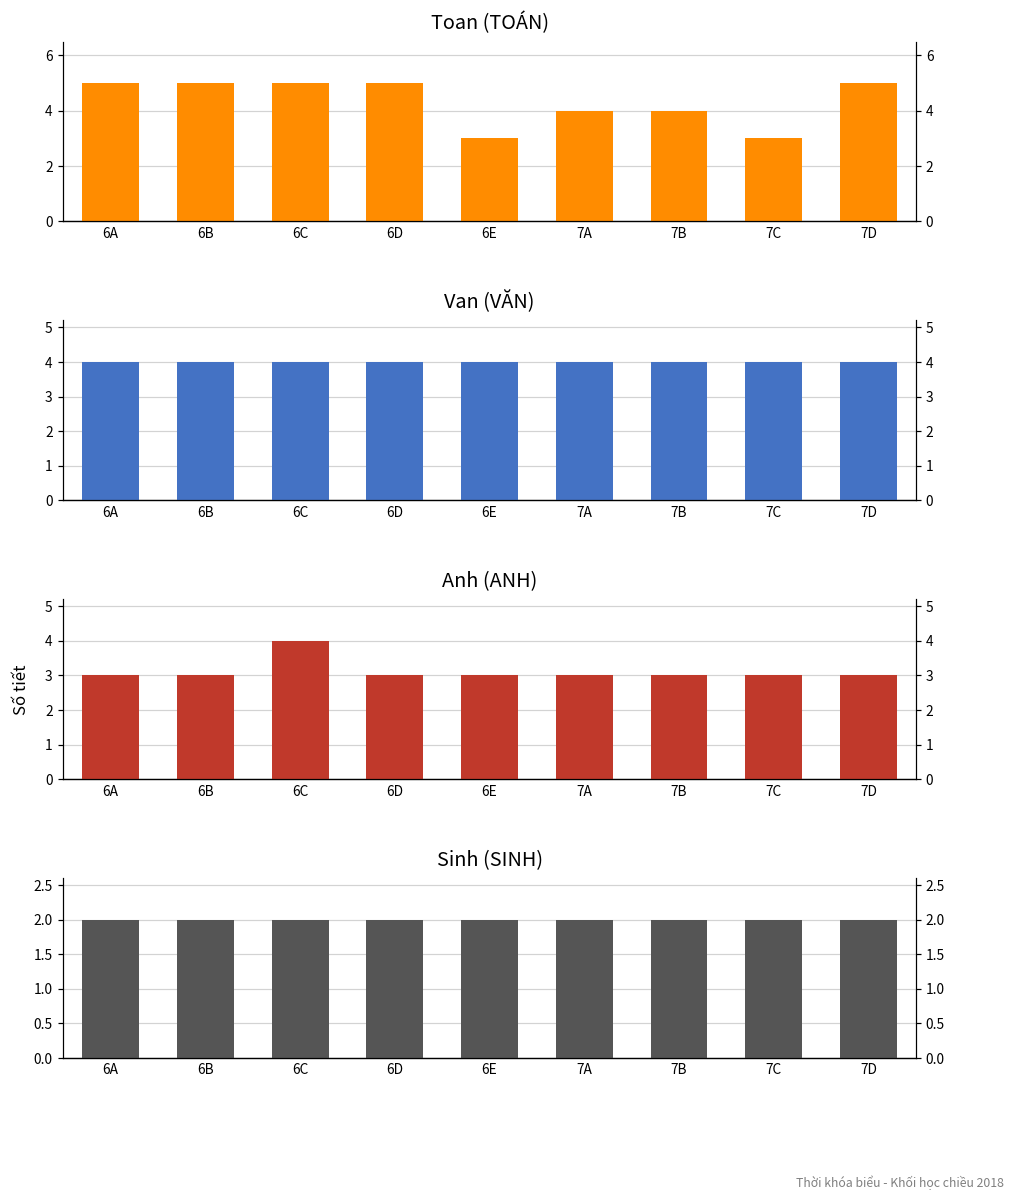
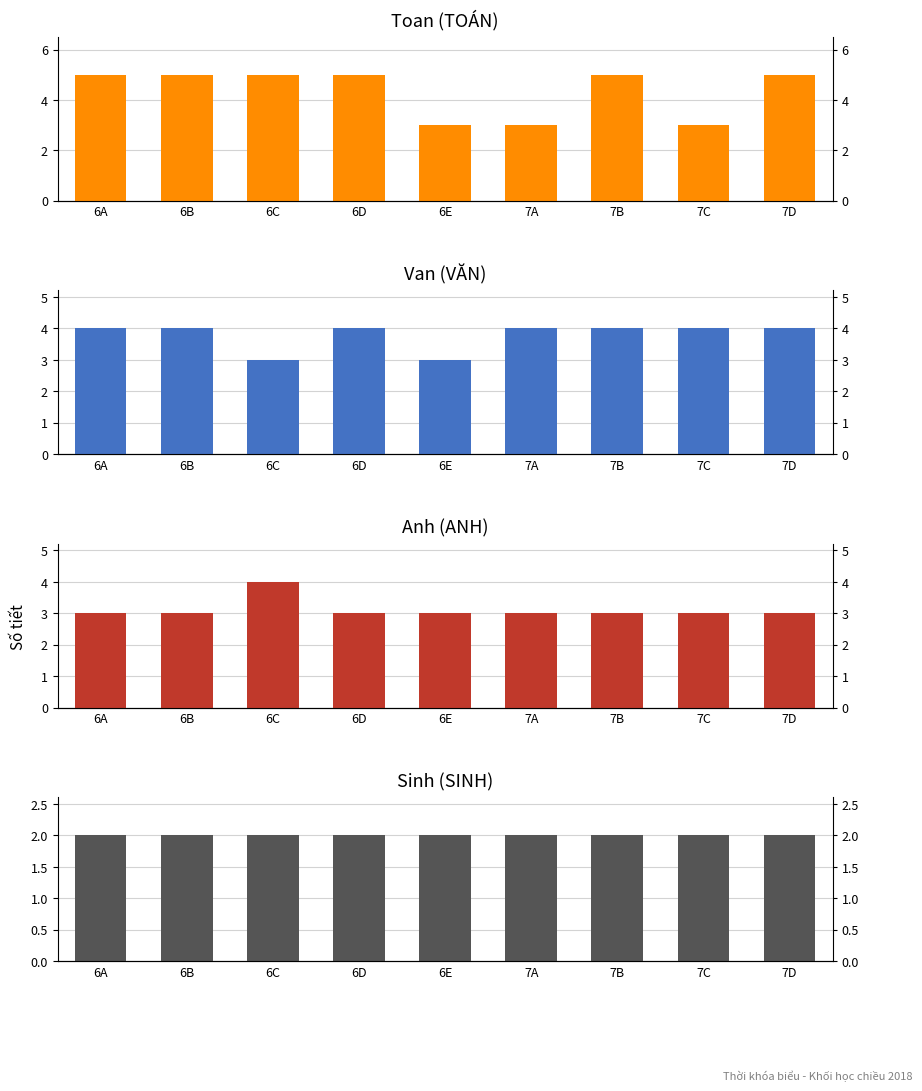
Toan (TOÁN), 7A: 4 -> 3
Toan (TOÁN), 7B: 4 -> 5
Van (VĂN), 6C: 4 -> 3
Van (VĂN), 6E: 4 -> 3
